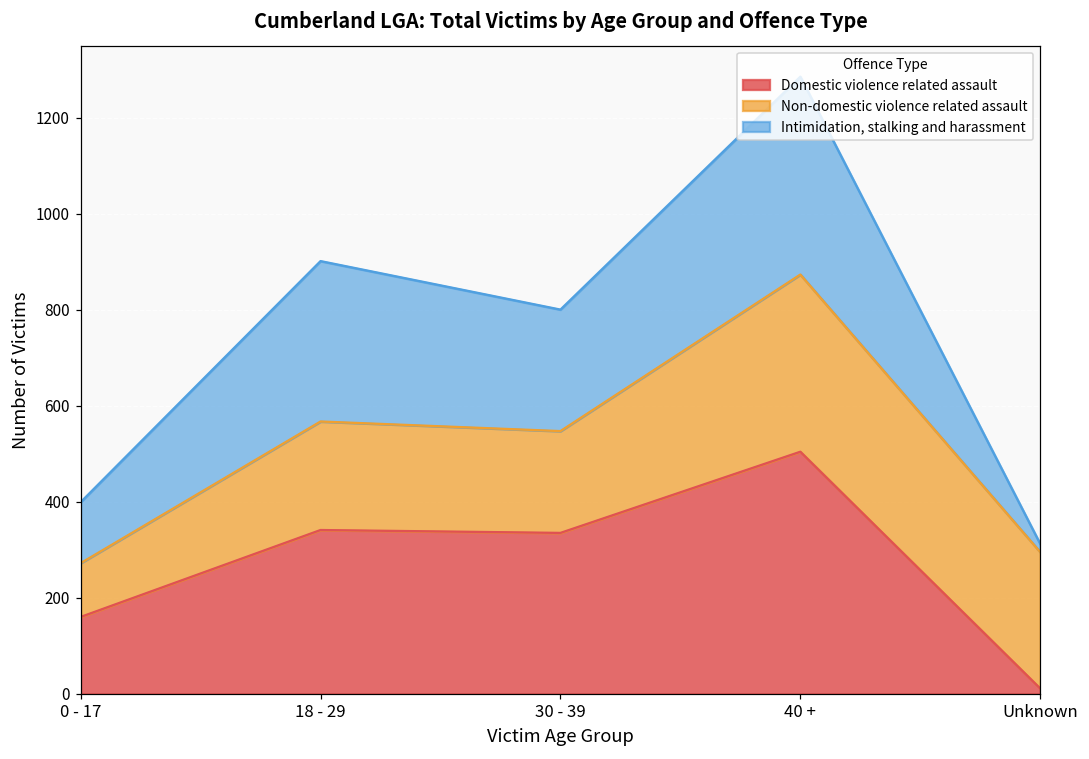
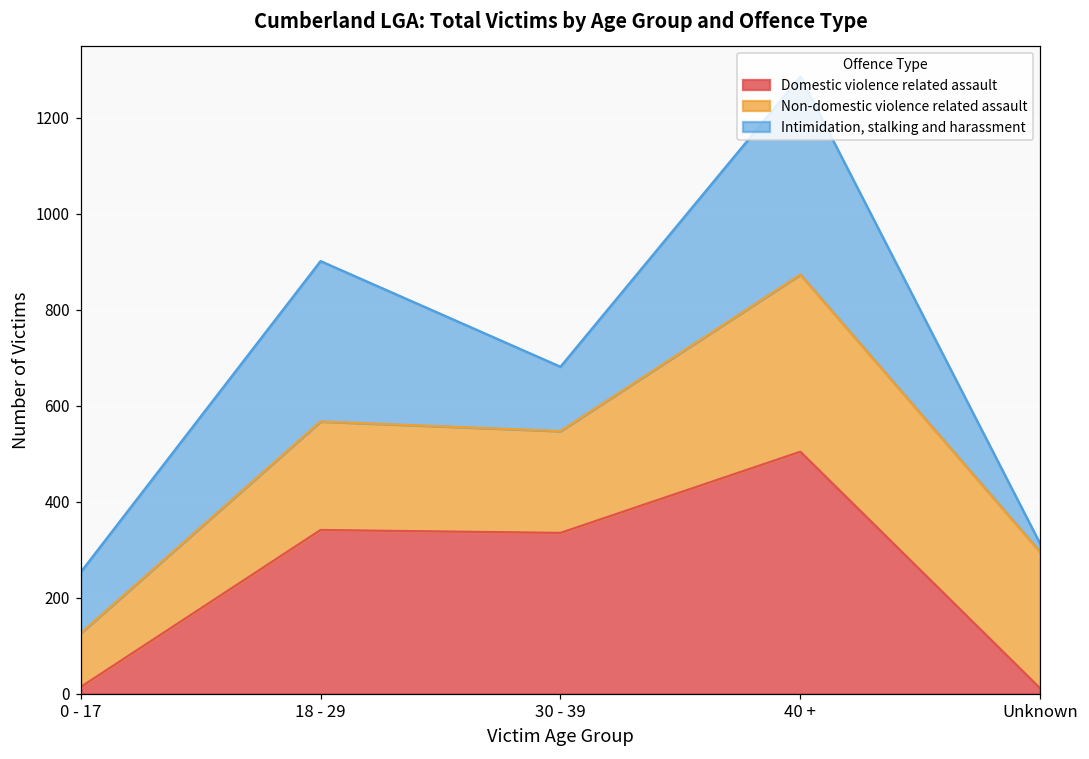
Domestic violence related assault, 0 - 17: 160 -> 10
Intimidation, stalking and harassment, 30 - 39: 250 -> 130
